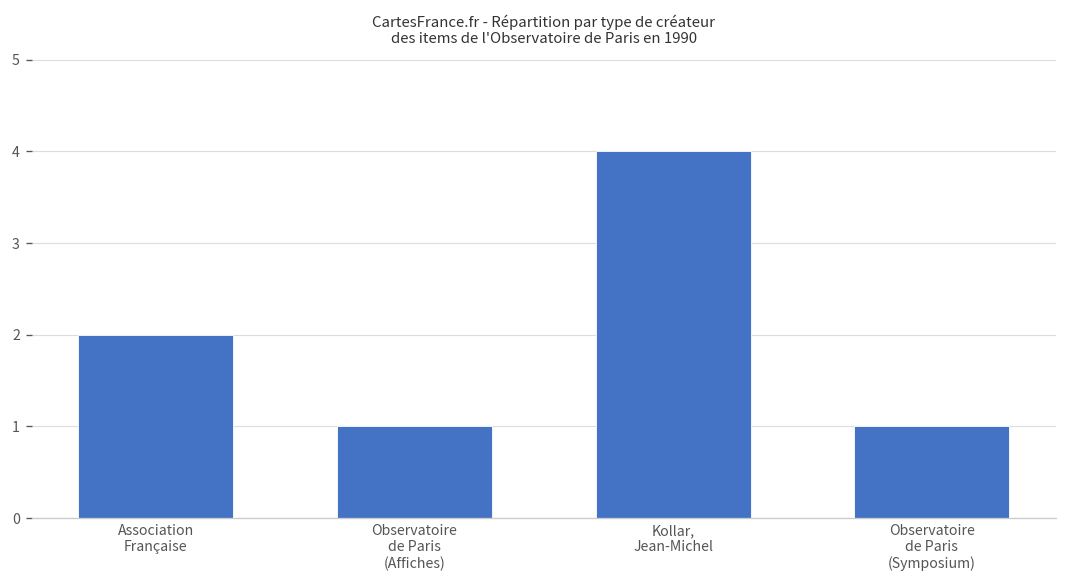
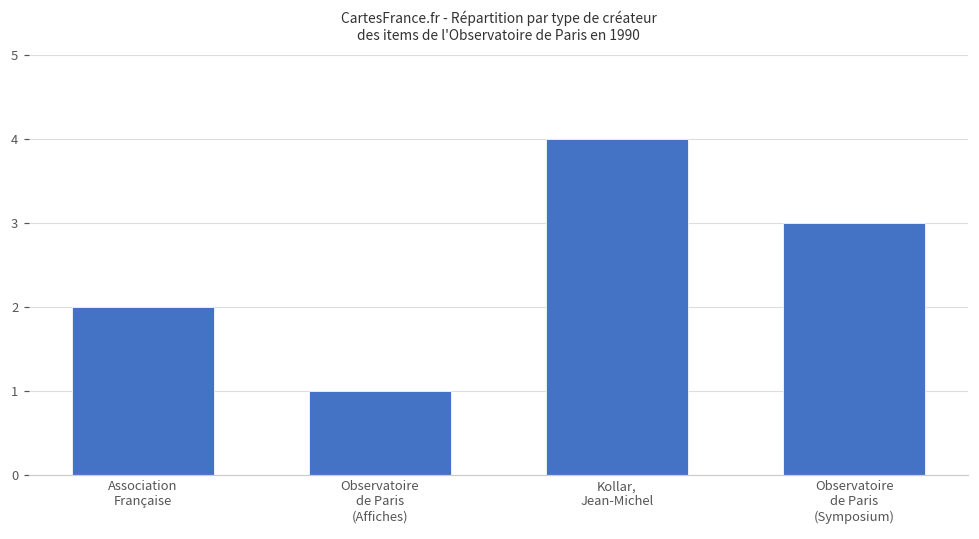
Observatoire de Paris (Symposium): 1 -> 3
